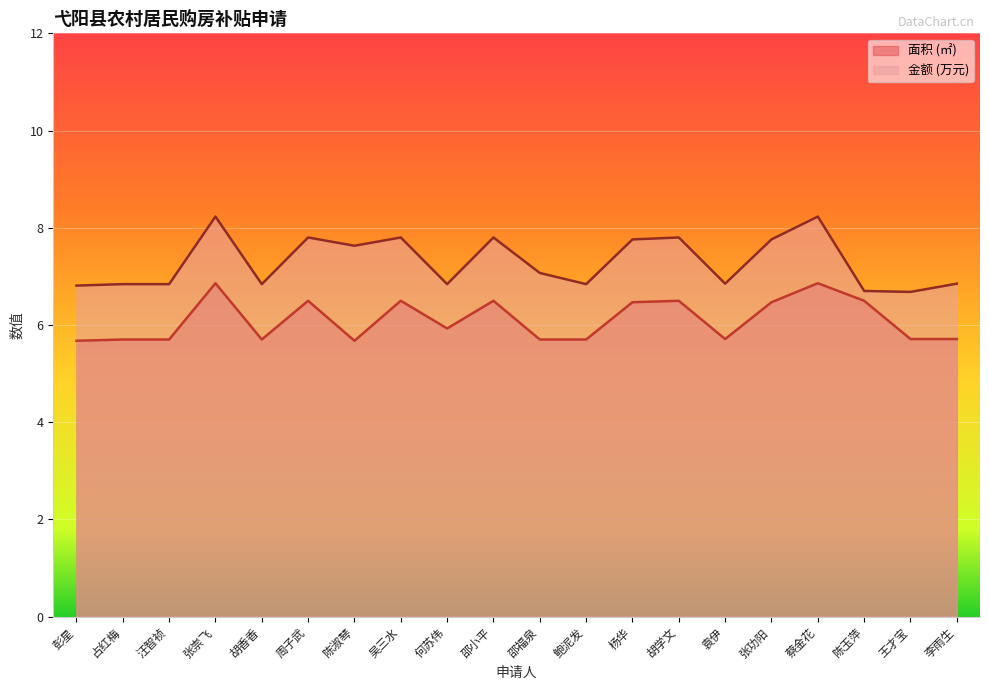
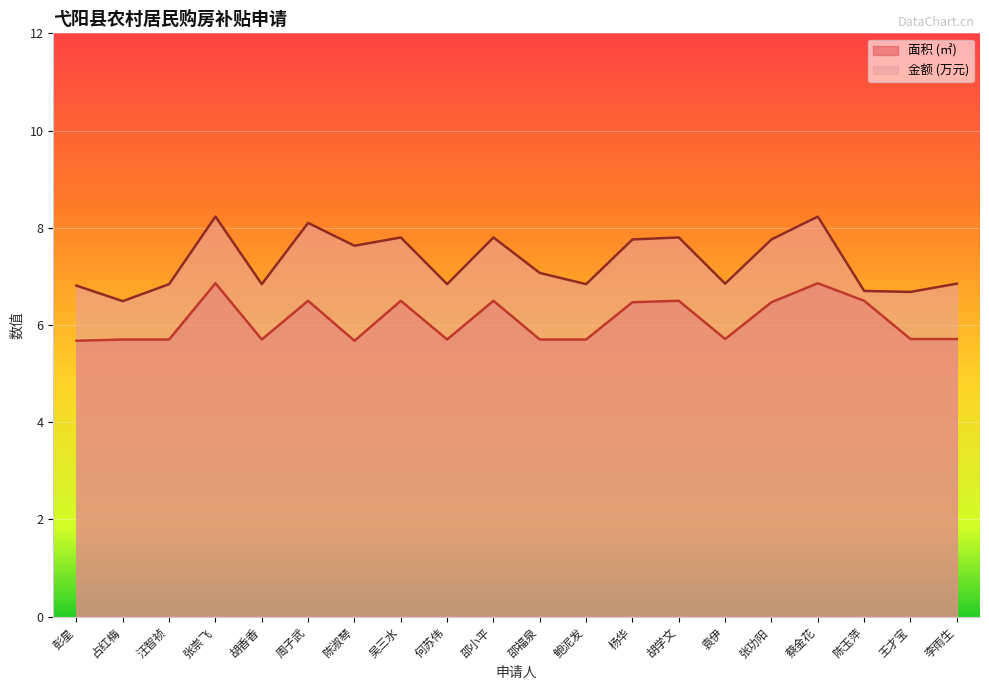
金额 (万元), 占红梅: 6.8 -> 6.5
金额 (万元), 周子武: 7.8 -> 8.1
面积 (㎡), 何苏伟: 5.9 -> 5.7
